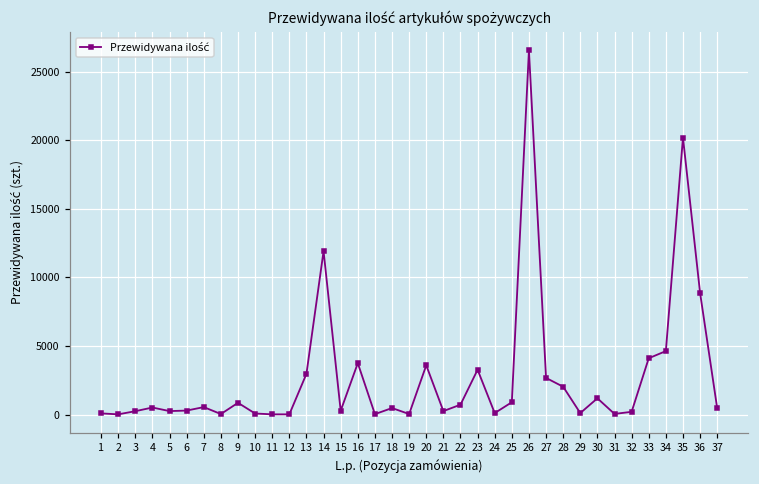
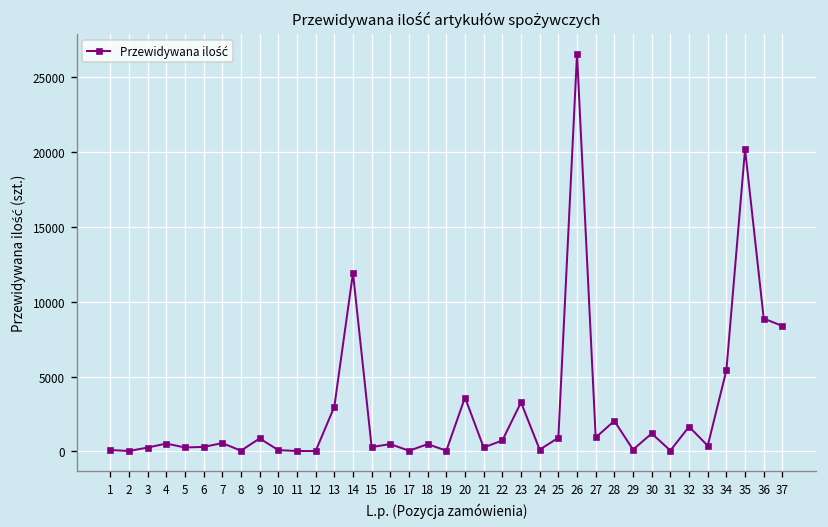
16: 3800 -> 500
27: 2700 -> 900
32: 200 -> 1700
33: 4100 -> 400
34: 4600 -> 5400
37: 500 -> 8400
